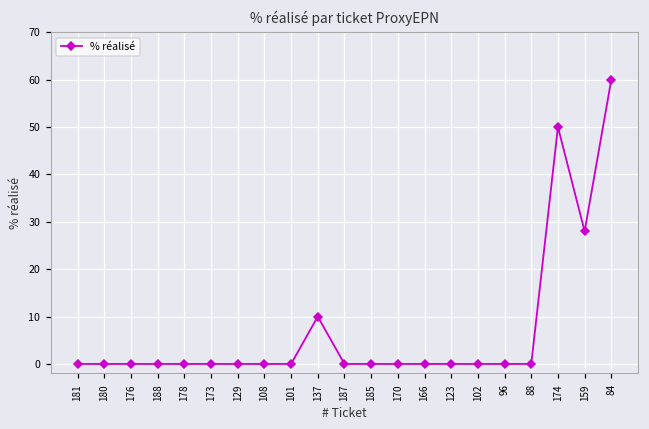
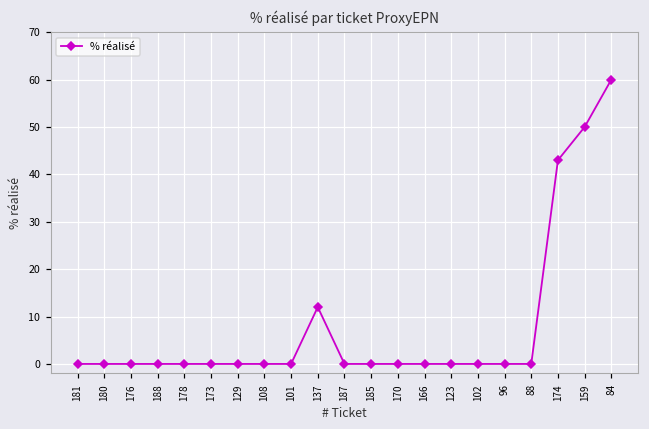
137: 10 -> 12
174: 50 -> 43
159: 28 -> 50
